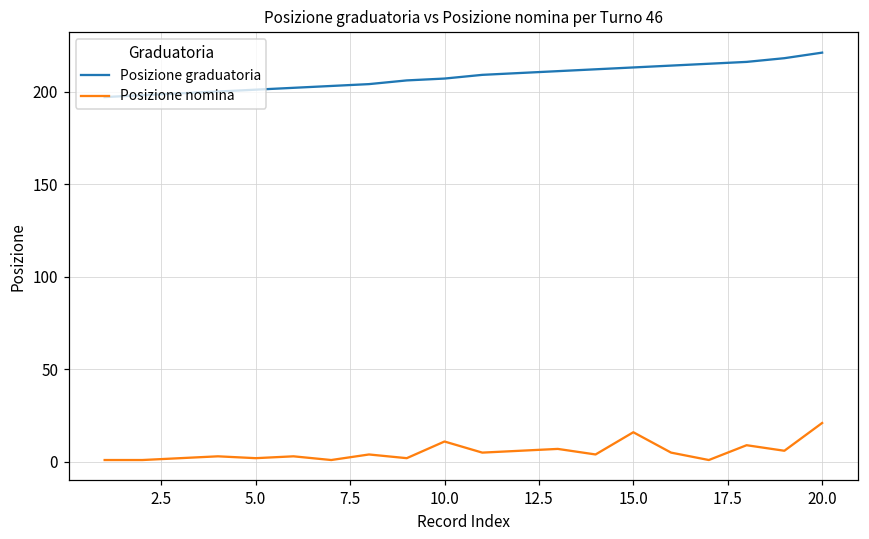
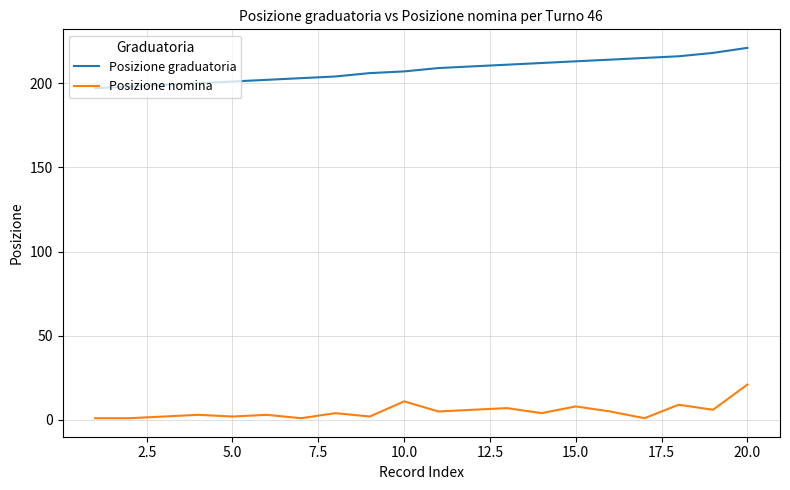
Posizione nomina, 15.0: 16 -> 8
